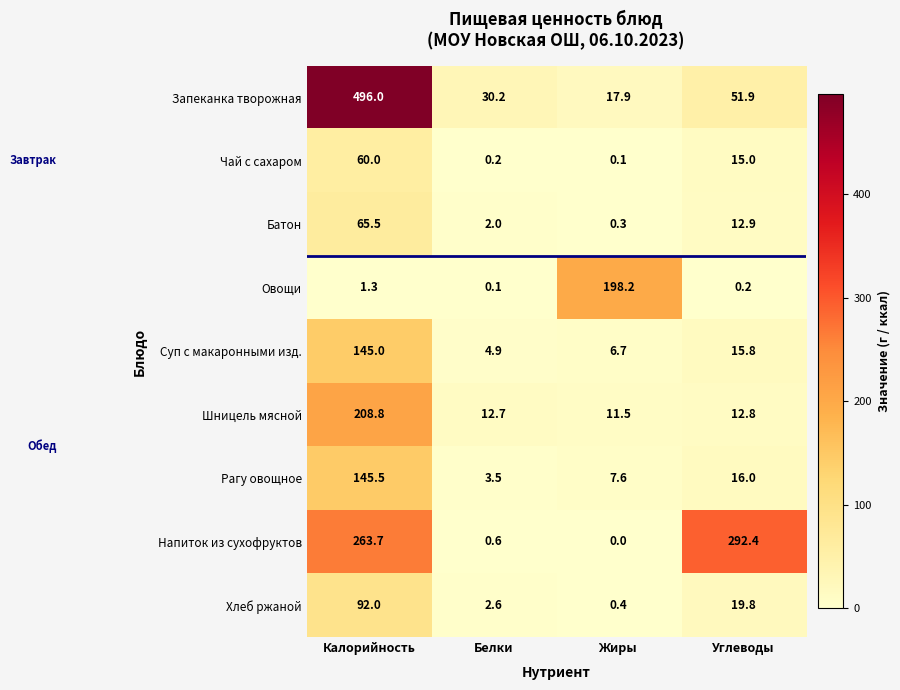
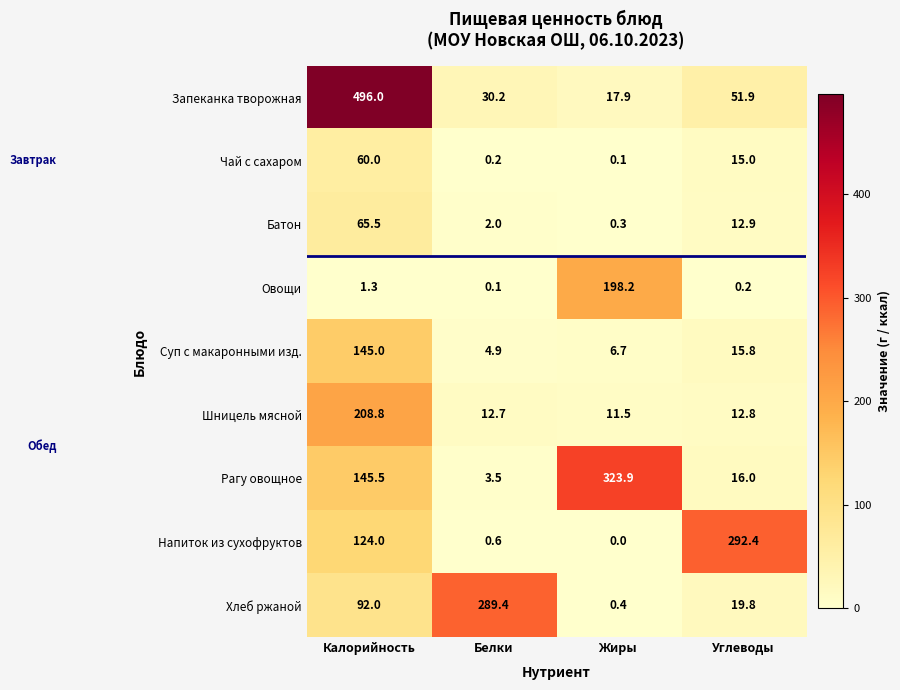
Рагу овощное, Жиры: 7.6 -> 323.9
Напиток из сухофруктов, Калорийность: 263.7 -> 124.0
Хлеб ржаной, Белки: 2.6 -> 289.4
